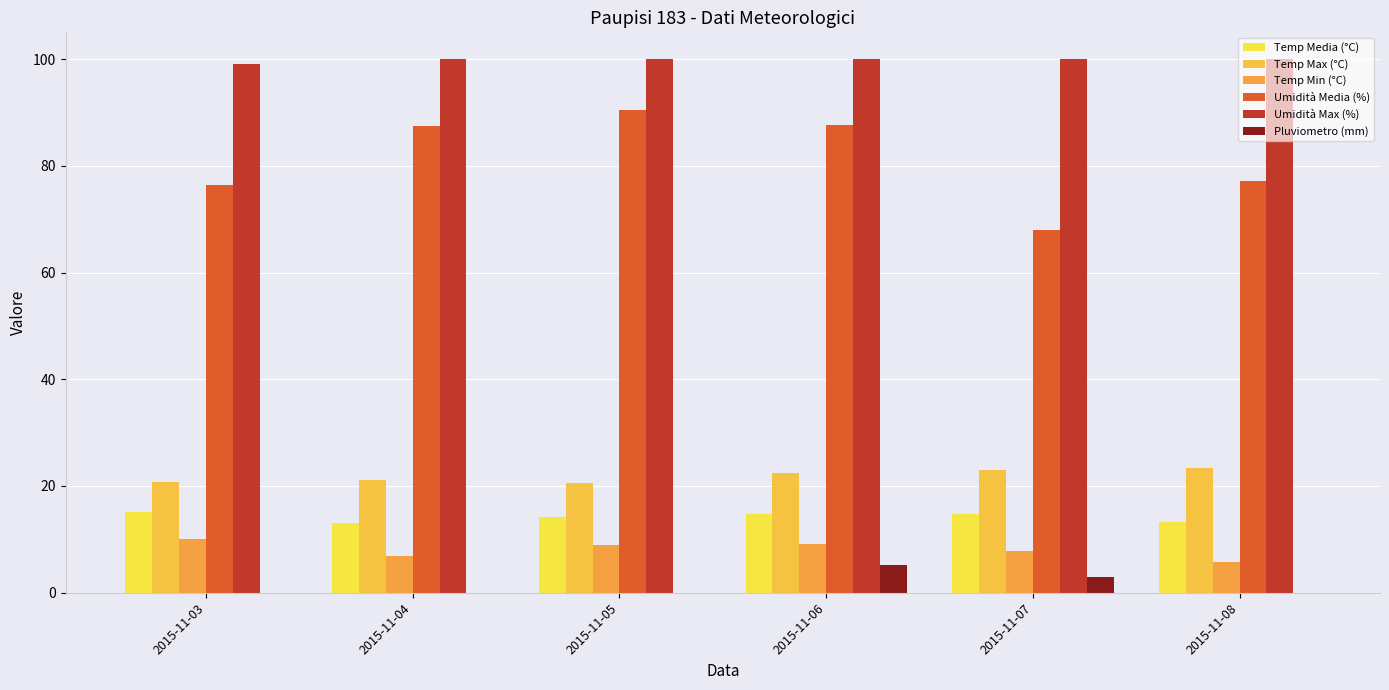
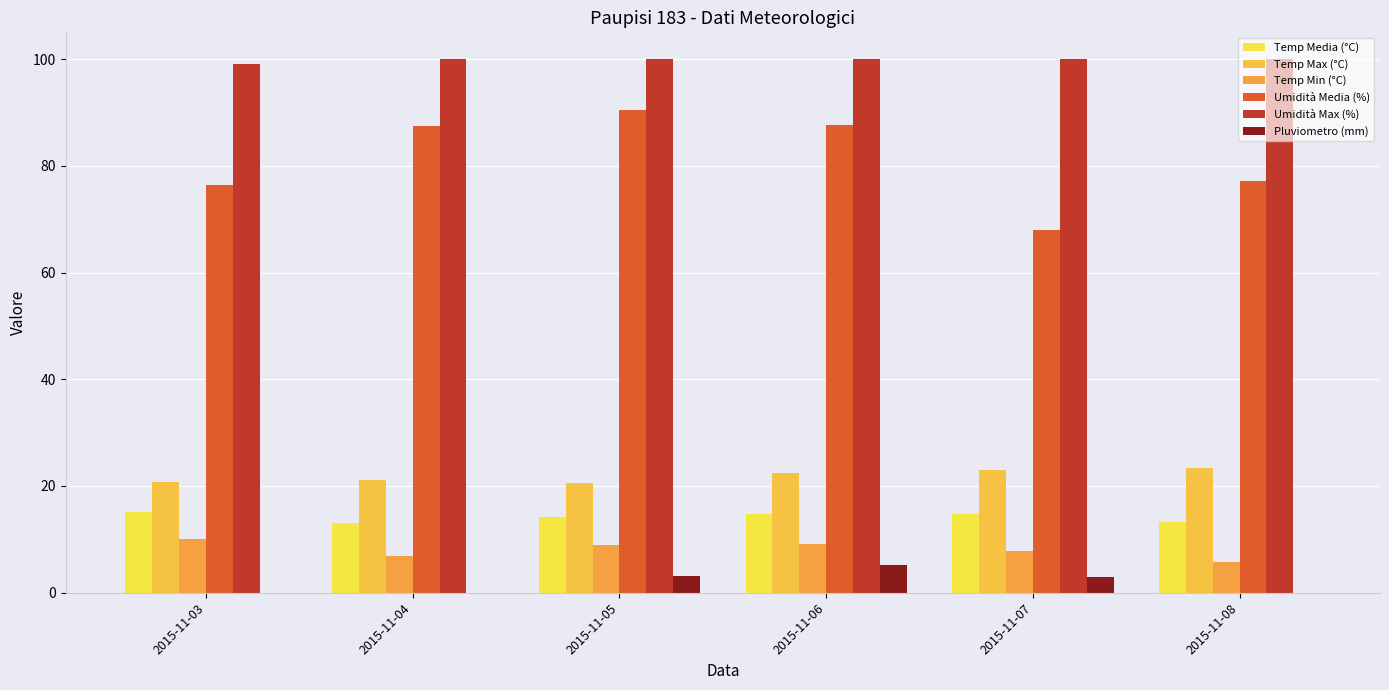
Pluviometro (mm), 2015-11-05: 0 -> 3
